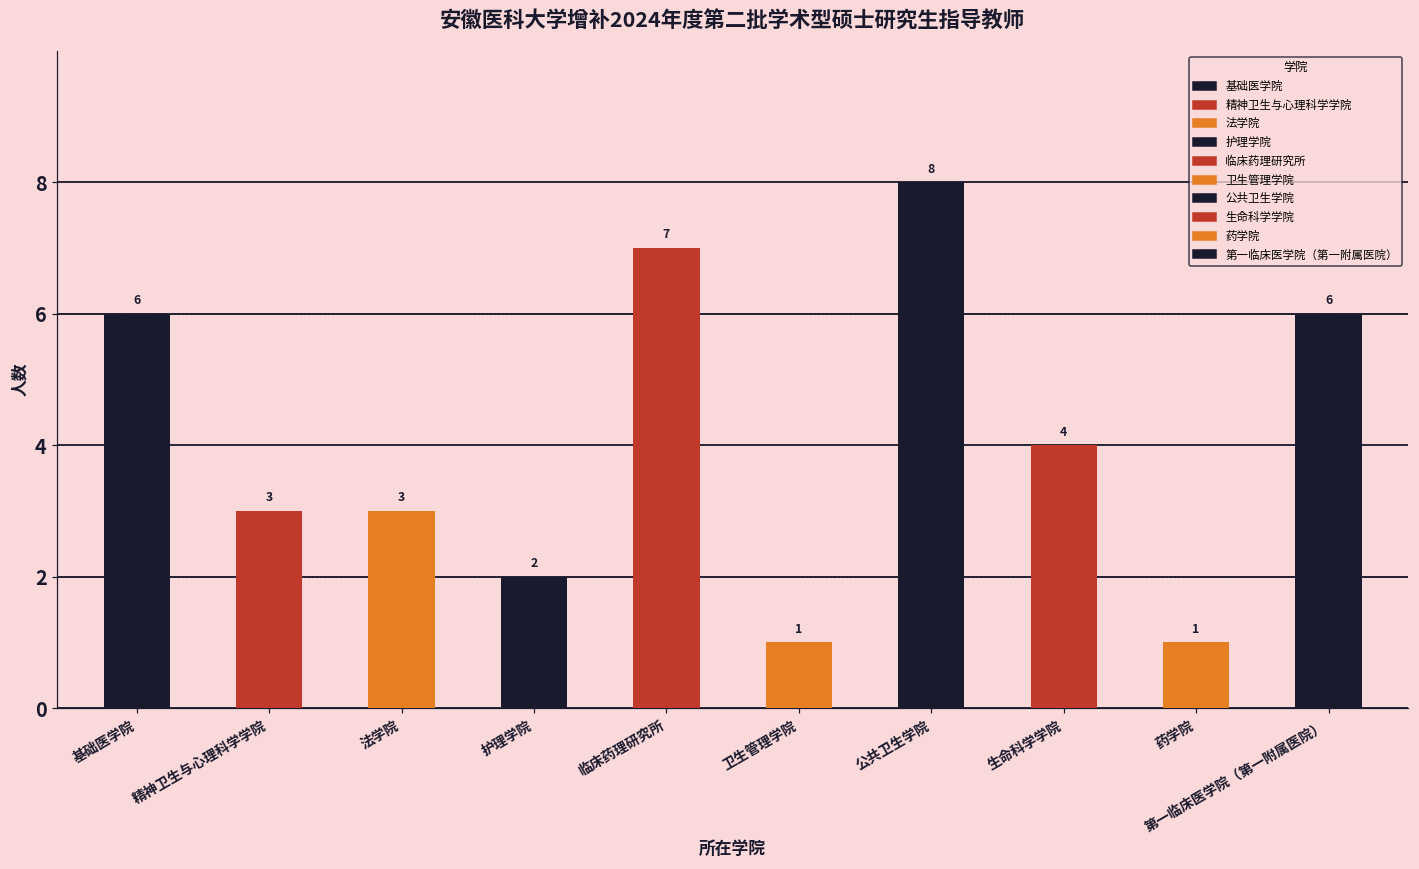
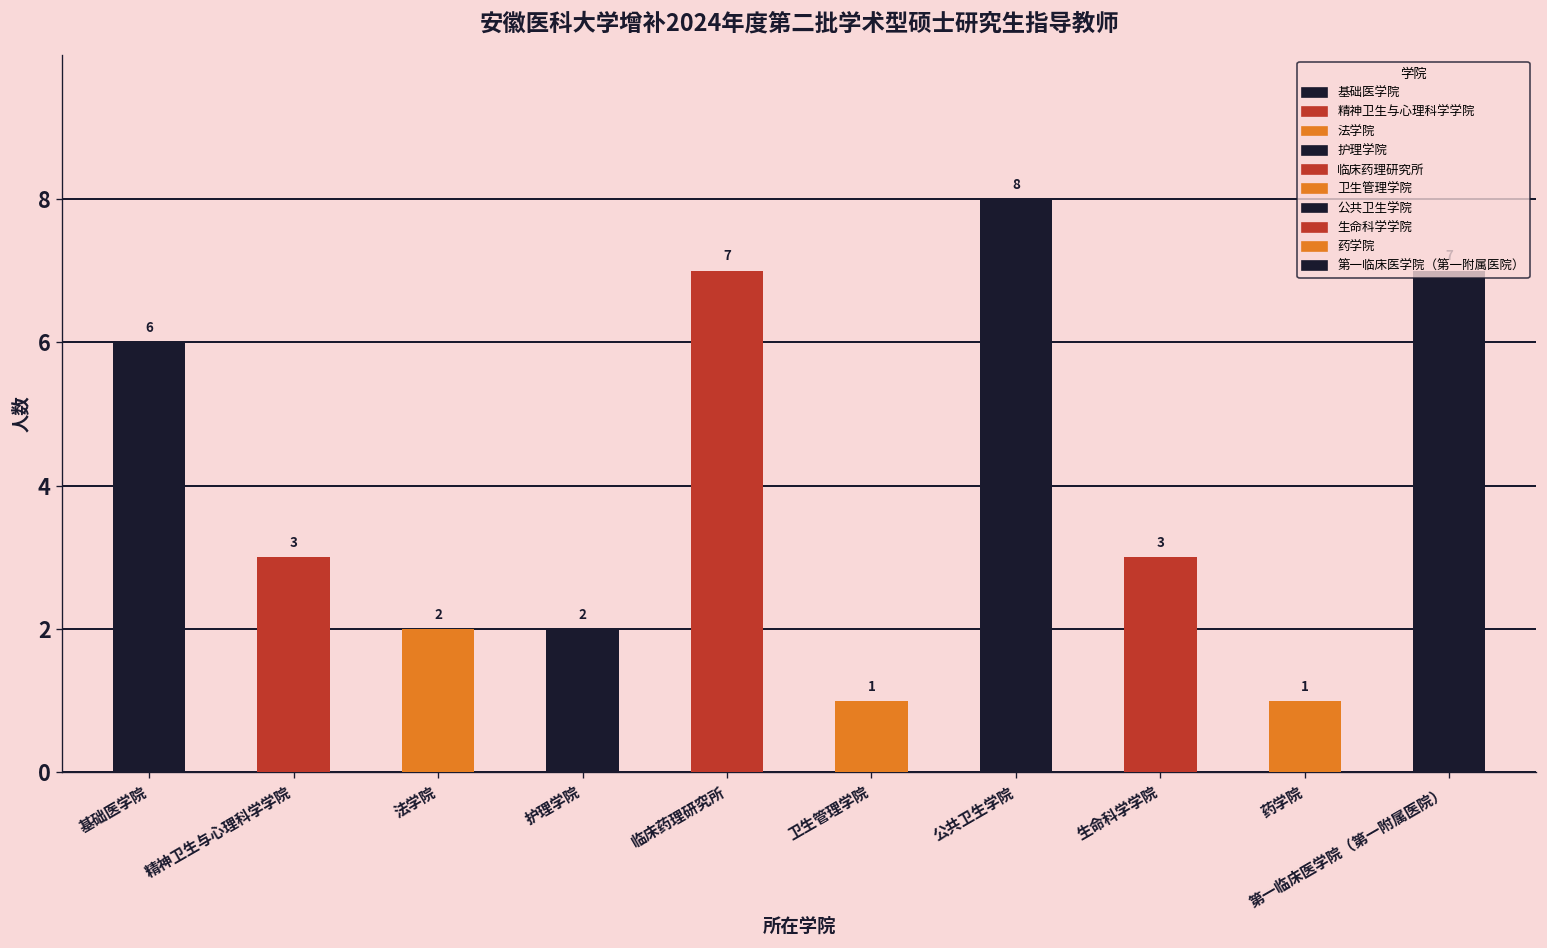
法学院: 3 -> 2
生命科学学院: 4 -> 3
第一临床医学院（第一附属医院）: 6 -> 7
